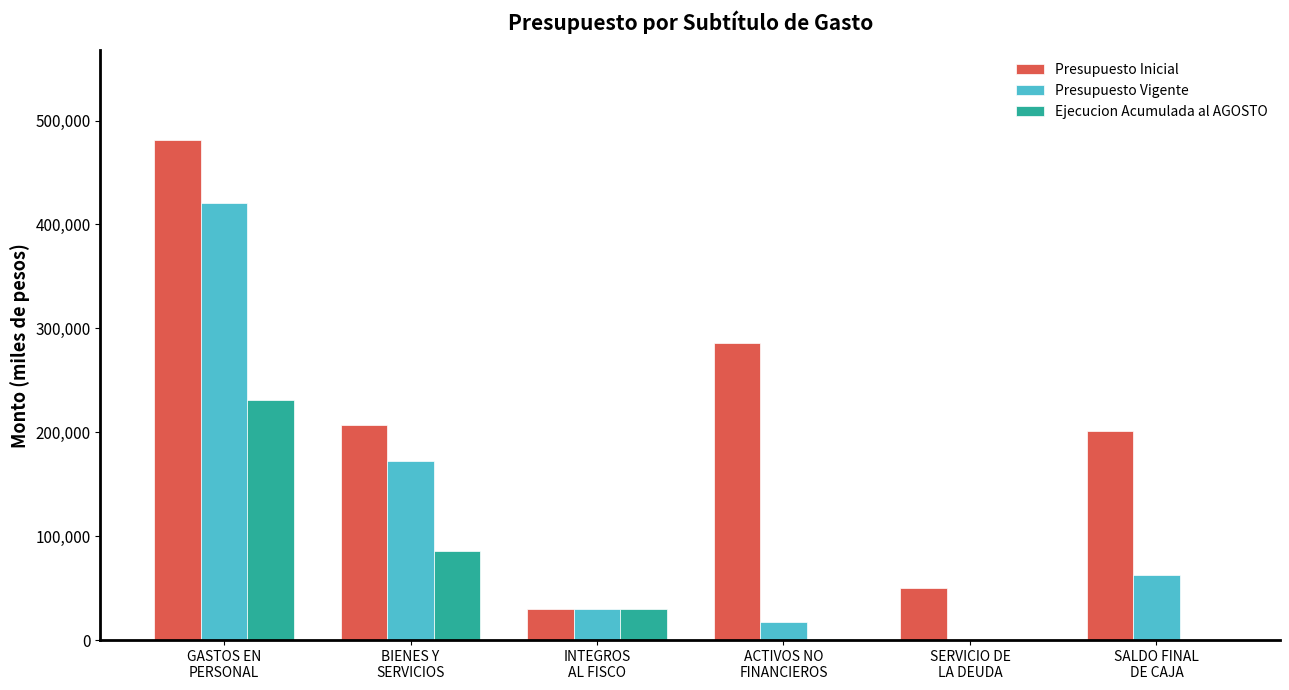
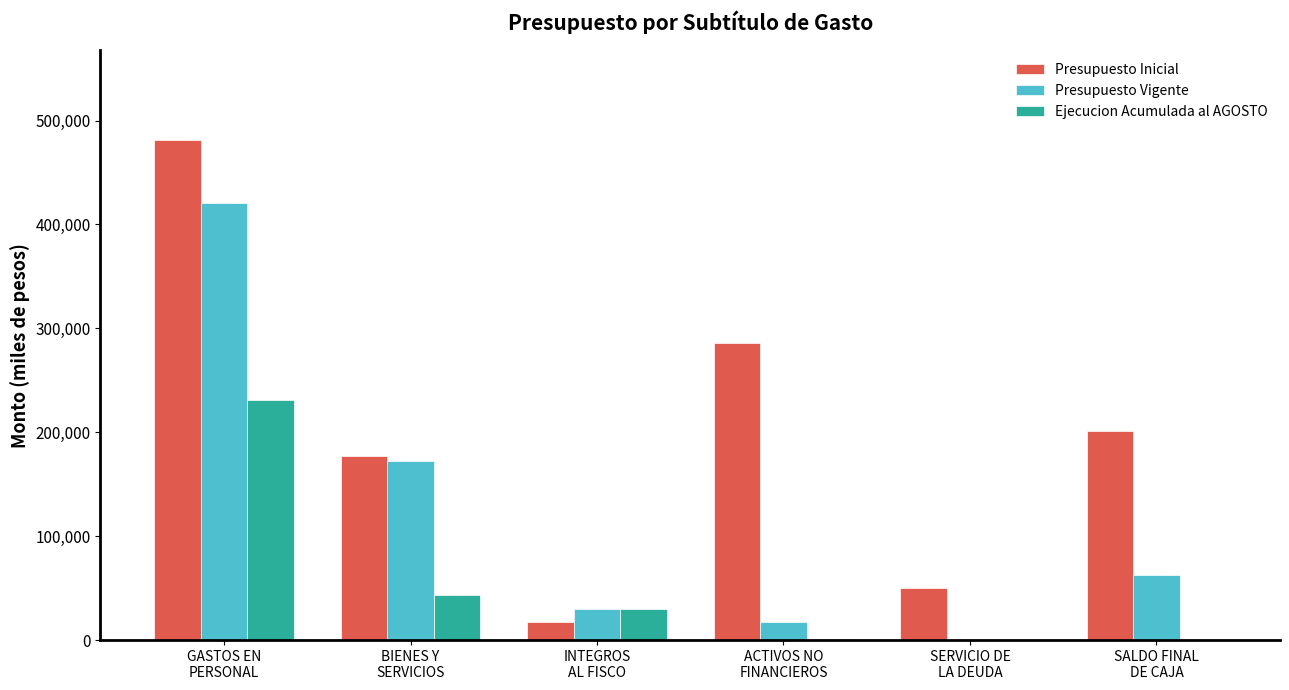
Presupuesto Inicial, BIENES Y SERVICIOS: 207,000 -> 178,000
Ejecucion Acumulada al AGOSTO, BIENES Y SERVICIOS: 86,000 -> 43,000
Presupuesto Inicial, INTEGROS AL FISCO: 30,000 -> 18,000
